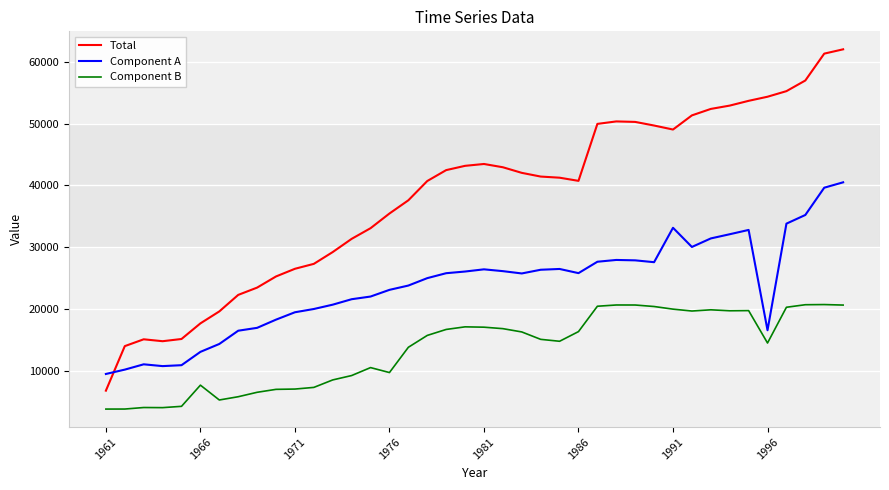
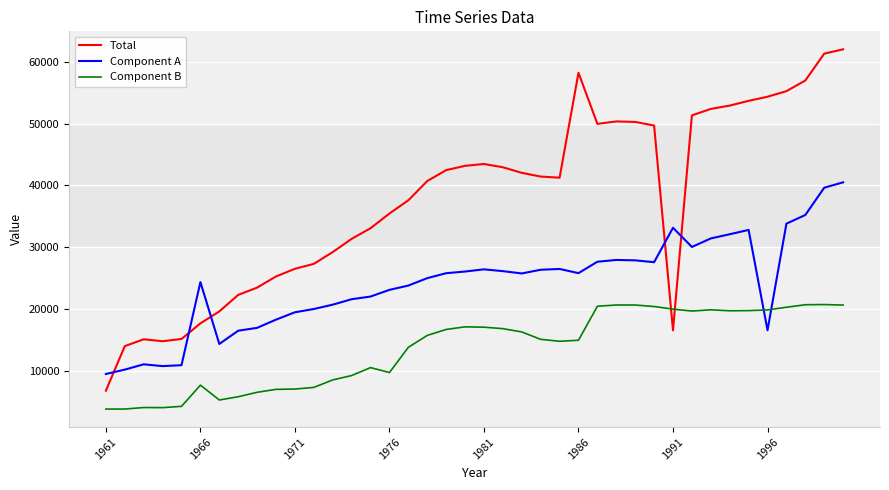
Component A, 1966: 13000 -> 24000
Total, 1986: 41000 -> 58000
Component B, 1986: 16000 -> 15000
Total, 1991: 49000 -> 17000
Component B, 1996: 14000 -> 20000
